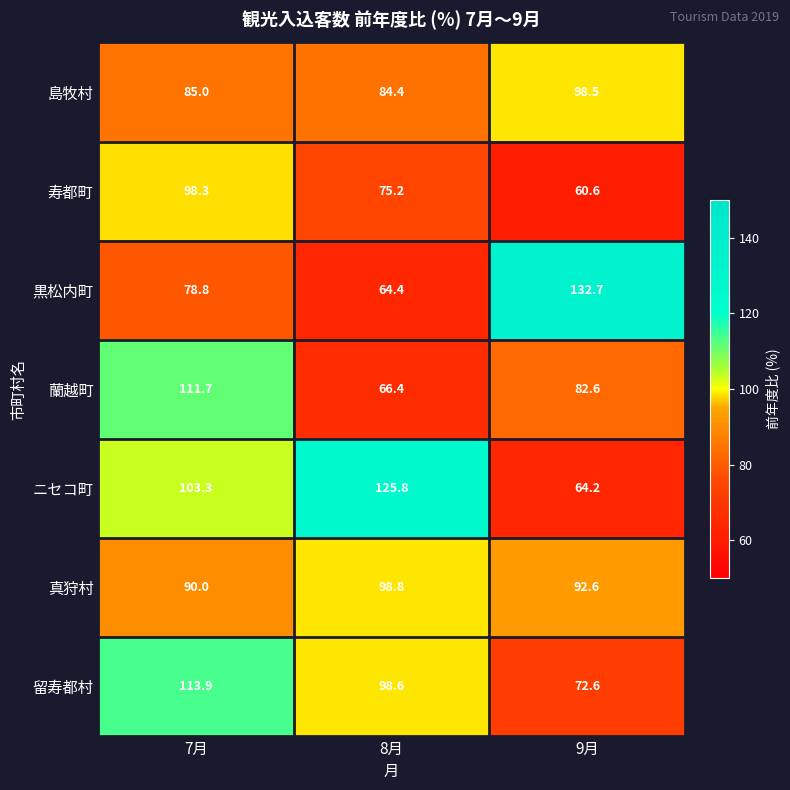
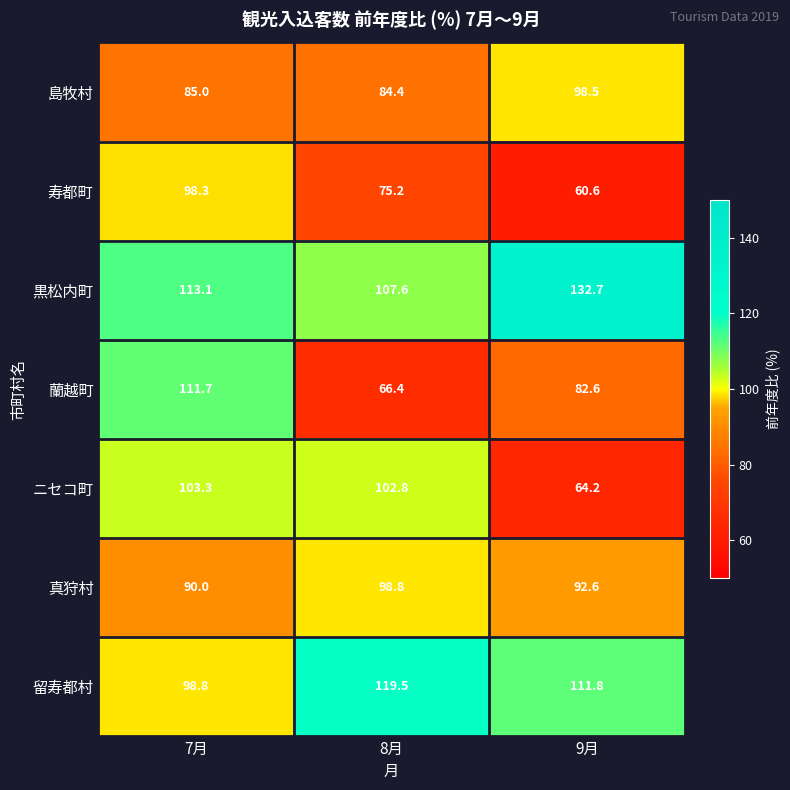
黒松内町, 7月: 78.8 -> 113.1
黒松内町, 8月: 64.4 -> 107.6
ニセコ町, 8月: 125.8 -> 102.8
留寿都村, 7月: 113.9 -> 98.8
留寿都村, 8月: 98.6 -> 119.5
留寿都村, 9月: 72.6 -> 111.8
